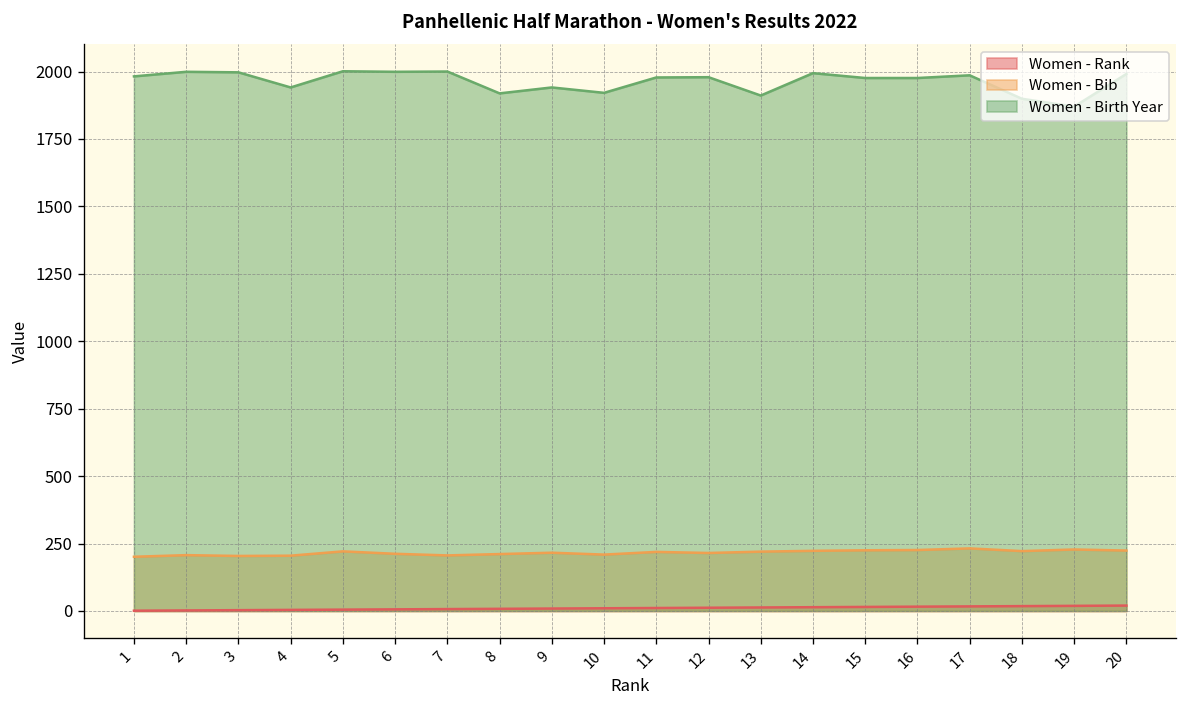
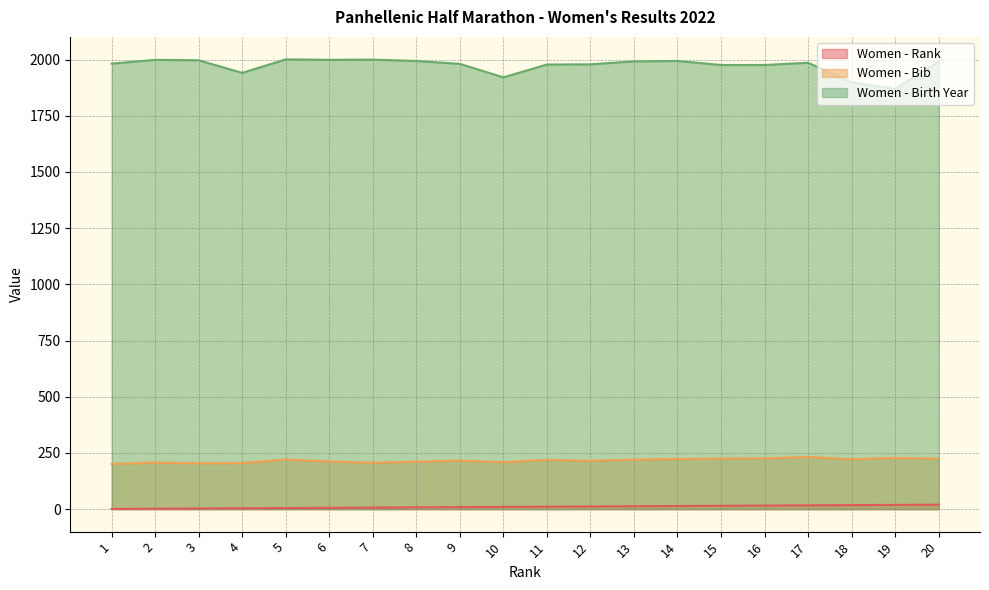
Women - Birth Year, 8: 1920 -> 1990
Women - Birth Year, 9: 1940 -> 1980
Women - Birth Year, 13: 1910 -> 1990
